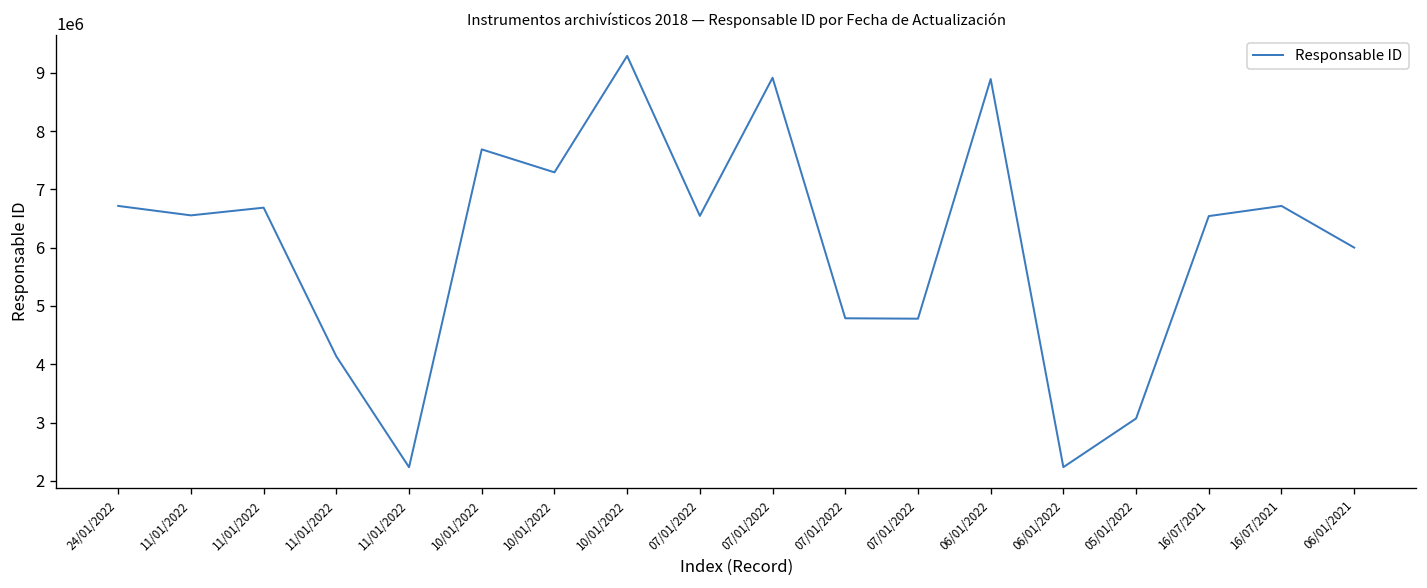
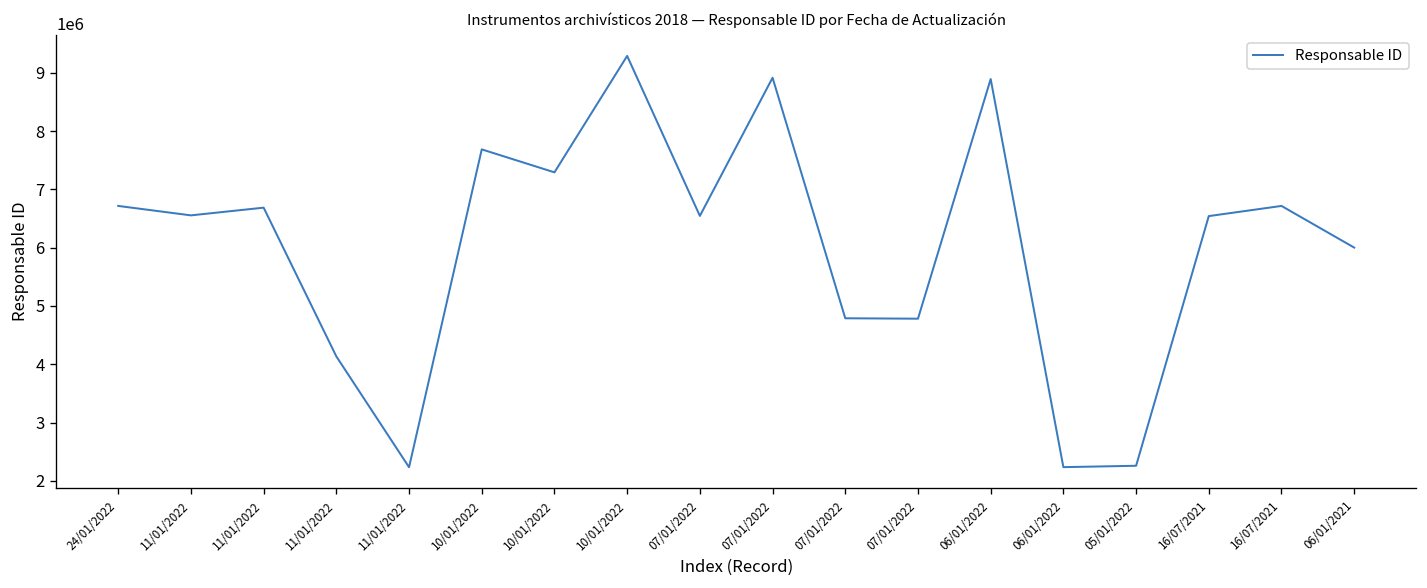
05/01/2022: 3100000 -> 2300000
